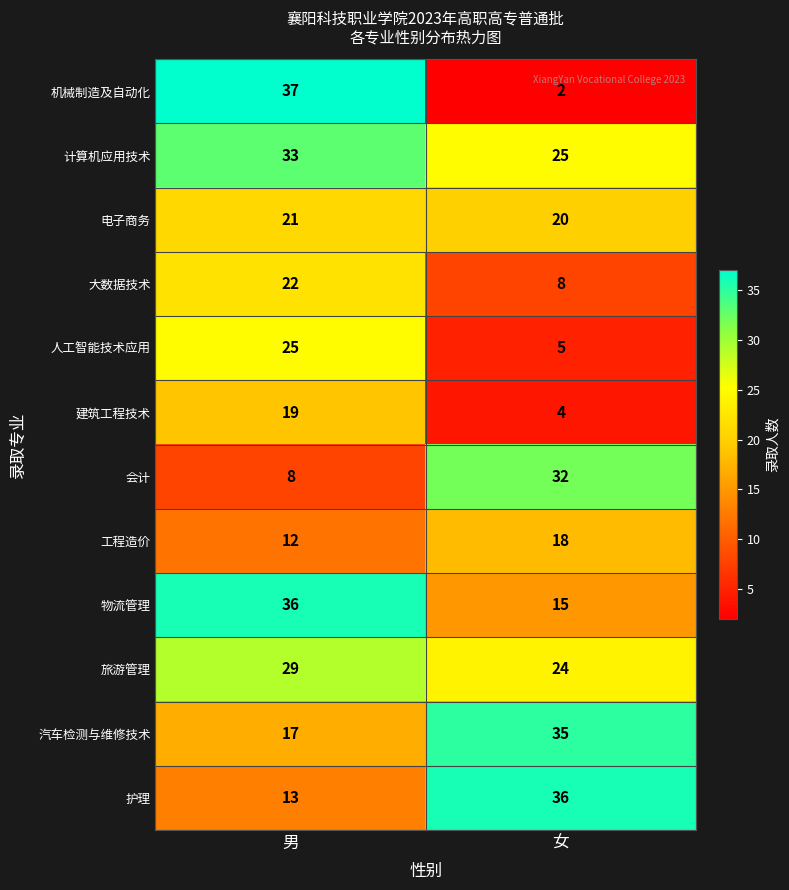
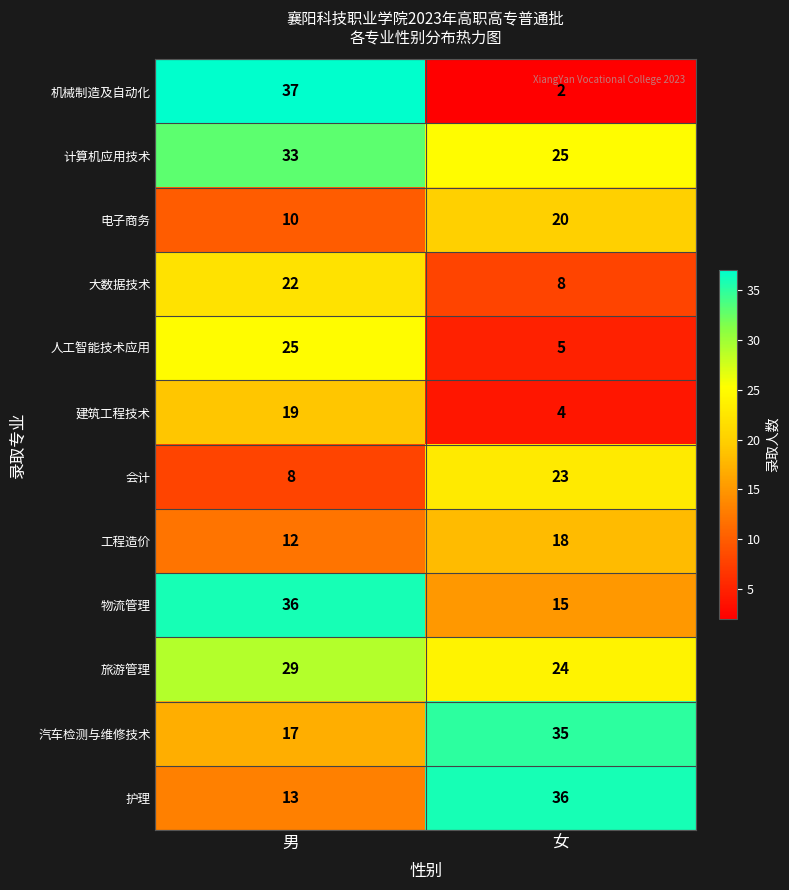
电子商务, 男: 21 -> 10
会计, 女: 32 -> 23
